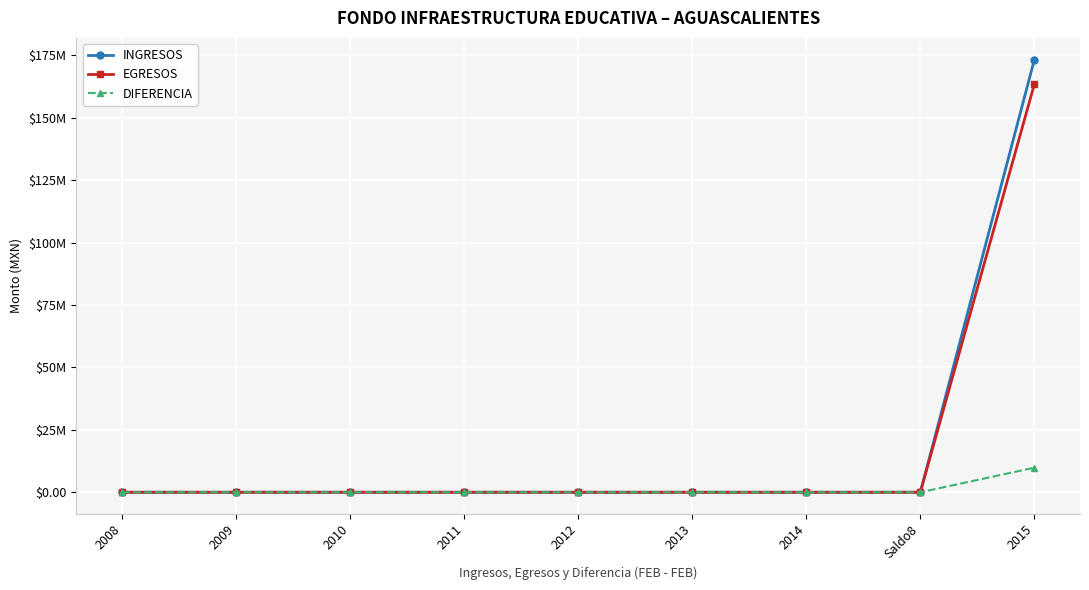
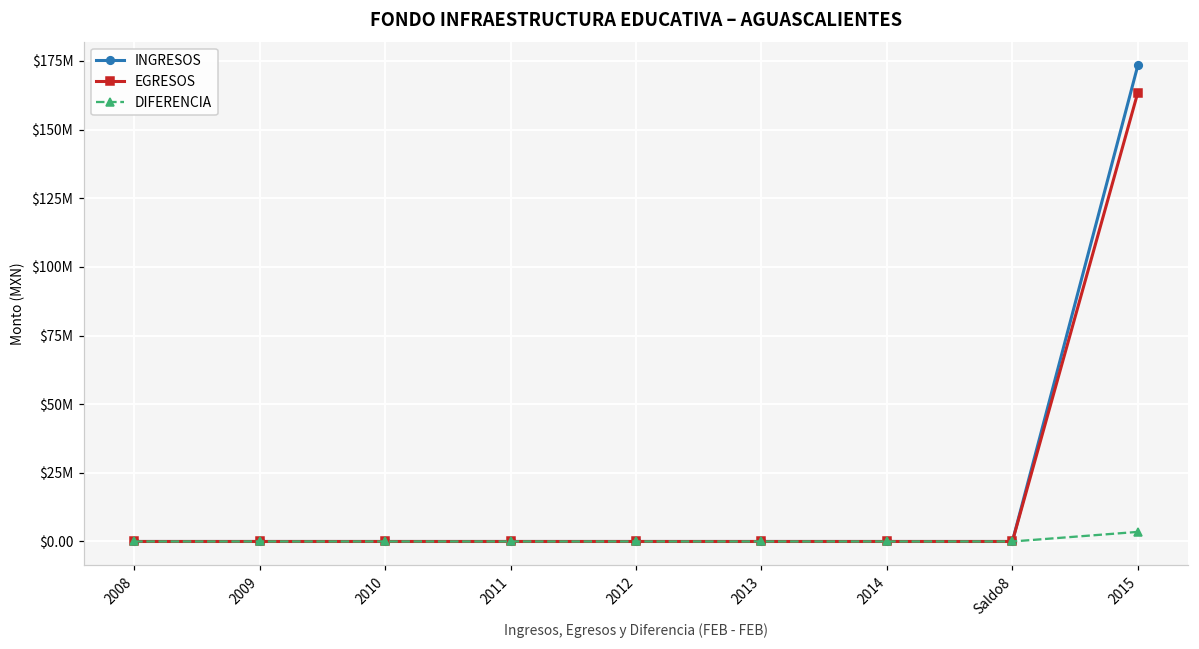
DIFERENCIA, 2015: $10000000 -> $3000000
